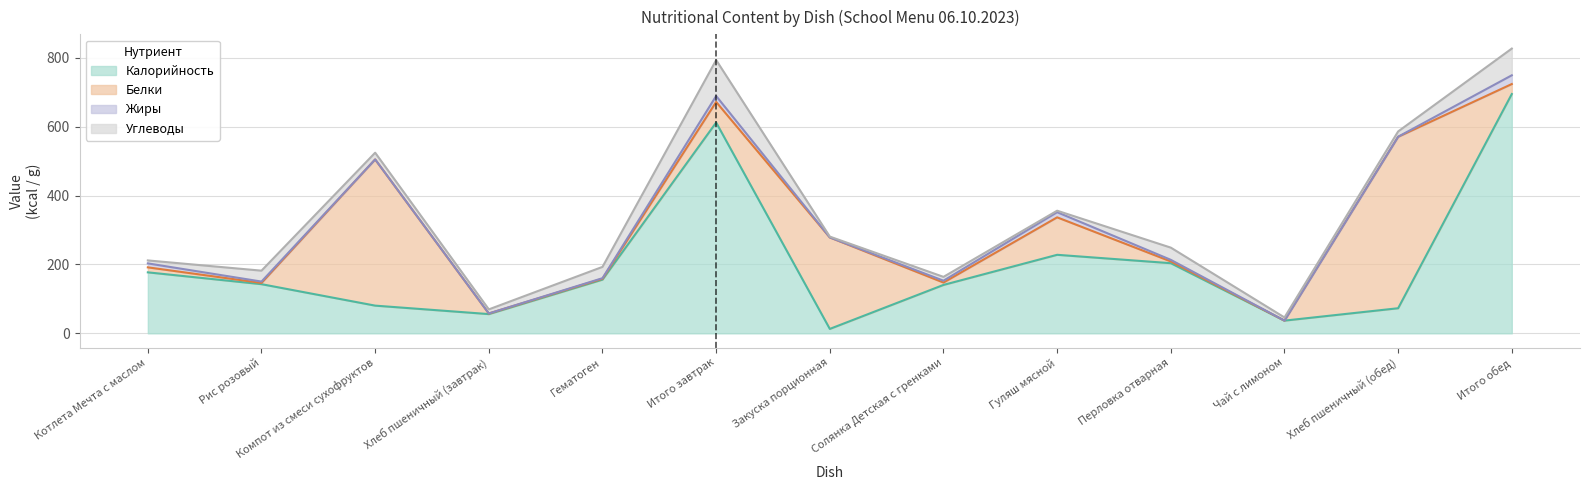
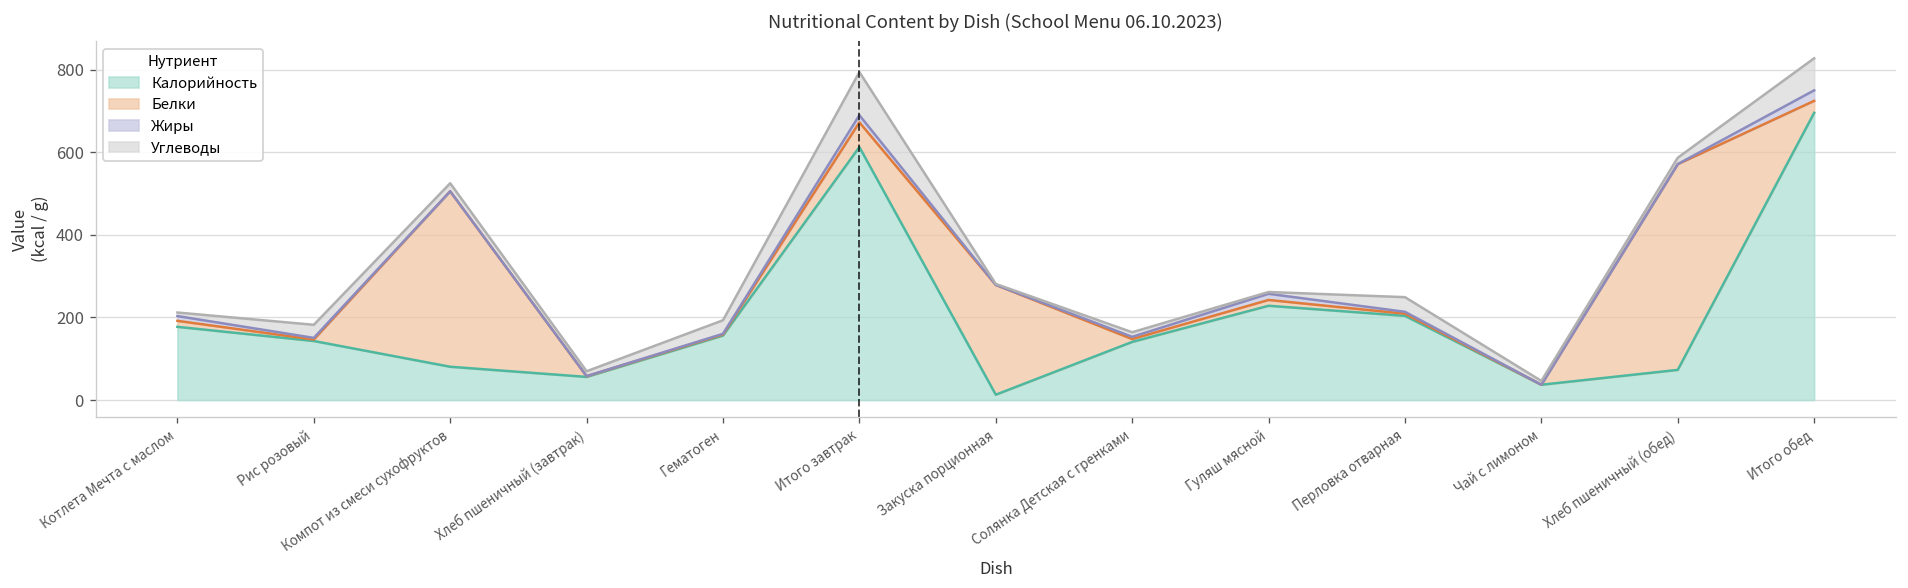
Белки, Гуляш мясной: 110 -> 10
